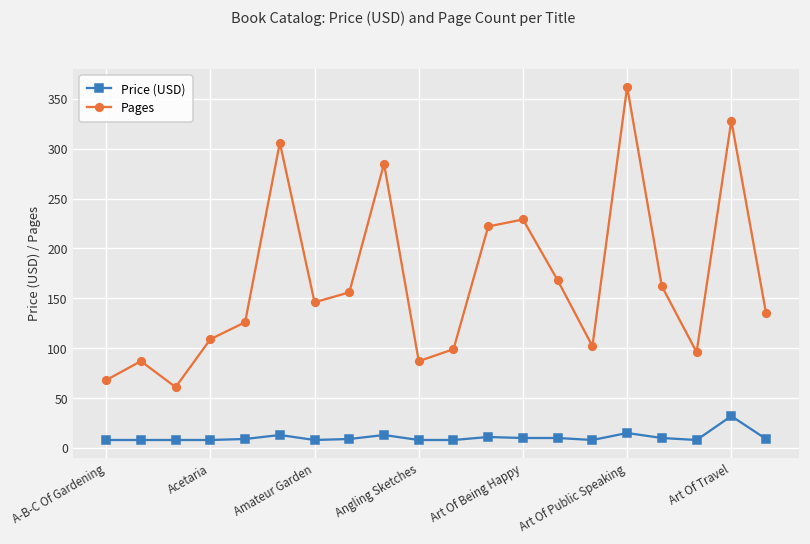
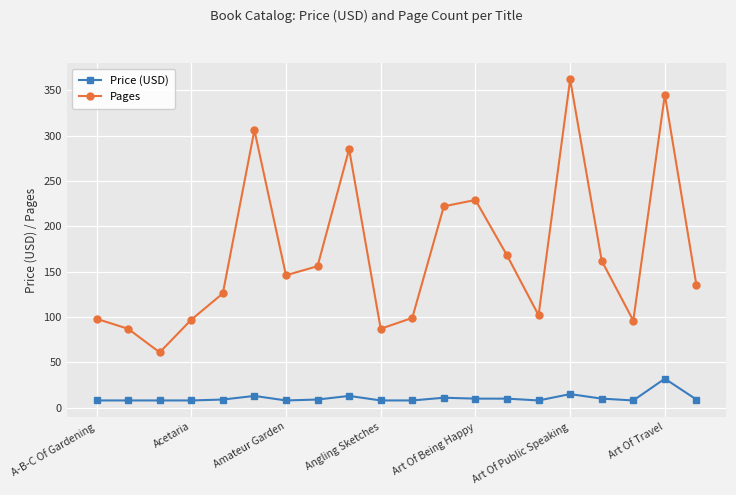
Pages, A-B-C Of Gardening: 70 -> 100
Pages, Acetaria: 110 -> 100
Pages, Art Of Travel: 330 -> 350
